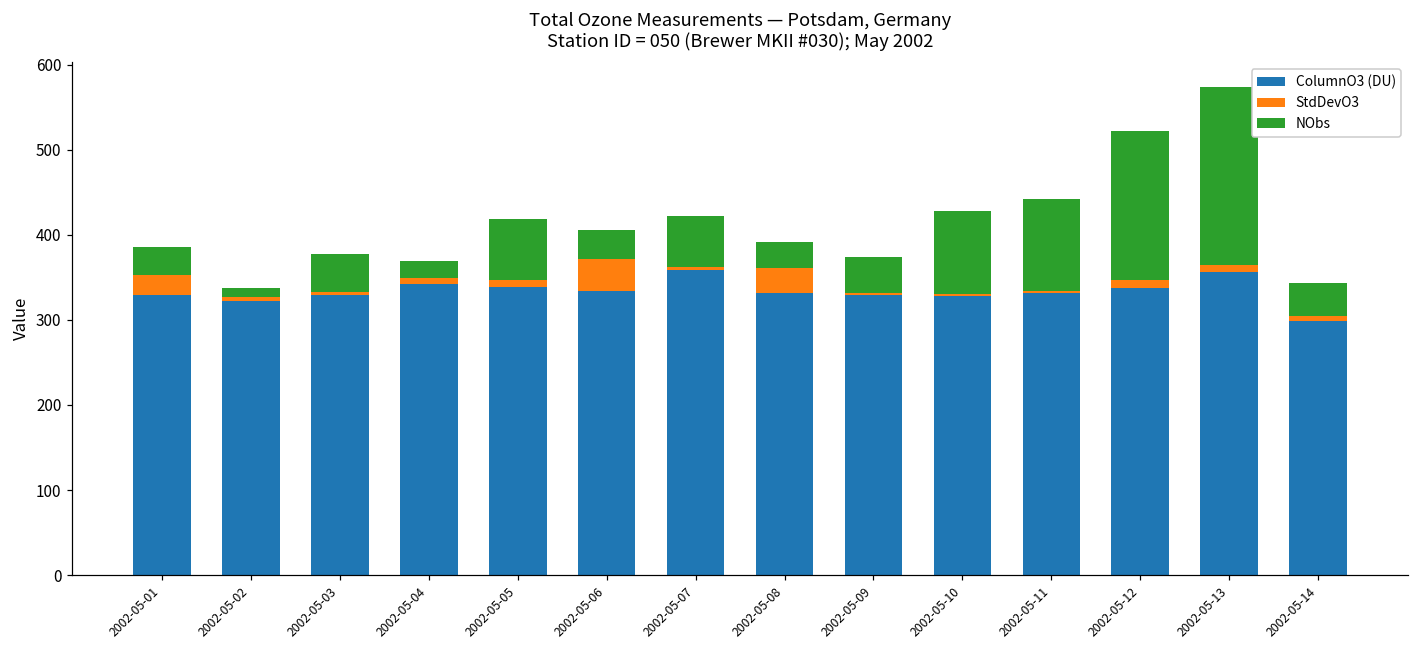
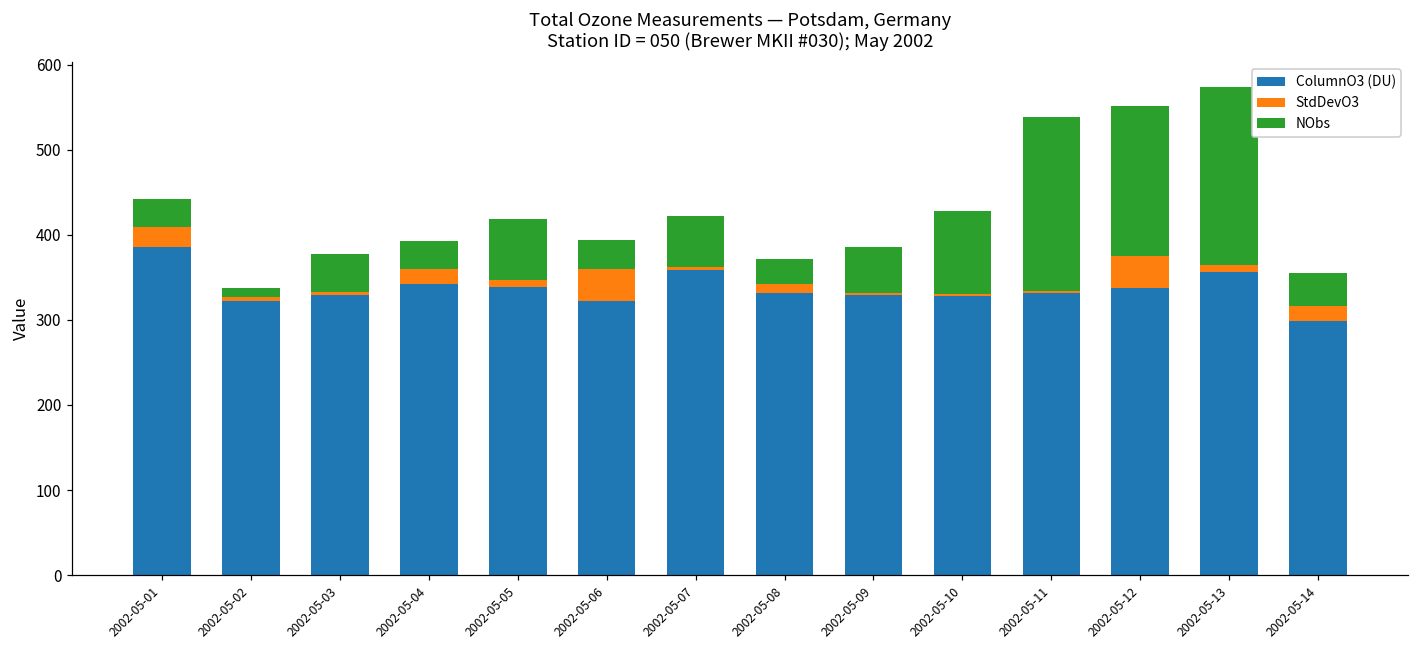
ColumnO3 (DU), 2002-05-01: 330 -> 390
StdDevO3, 2002-05-04: 10 -> 20
NObs, 2002-05-04: 20 -> 30
ColumnO3 (DU), 2002-05-06: 330 -> 320
StdDevO3, 2002-05-08: 30 -> 10
NObs, 2002-05-09: 40 -> 50
NObs, 2002-05-11: 110 -> 200
StdDevO3, 2002-05-12: 10 -> 40
StdDevO3, 2002-05-14: 10 -> 20
